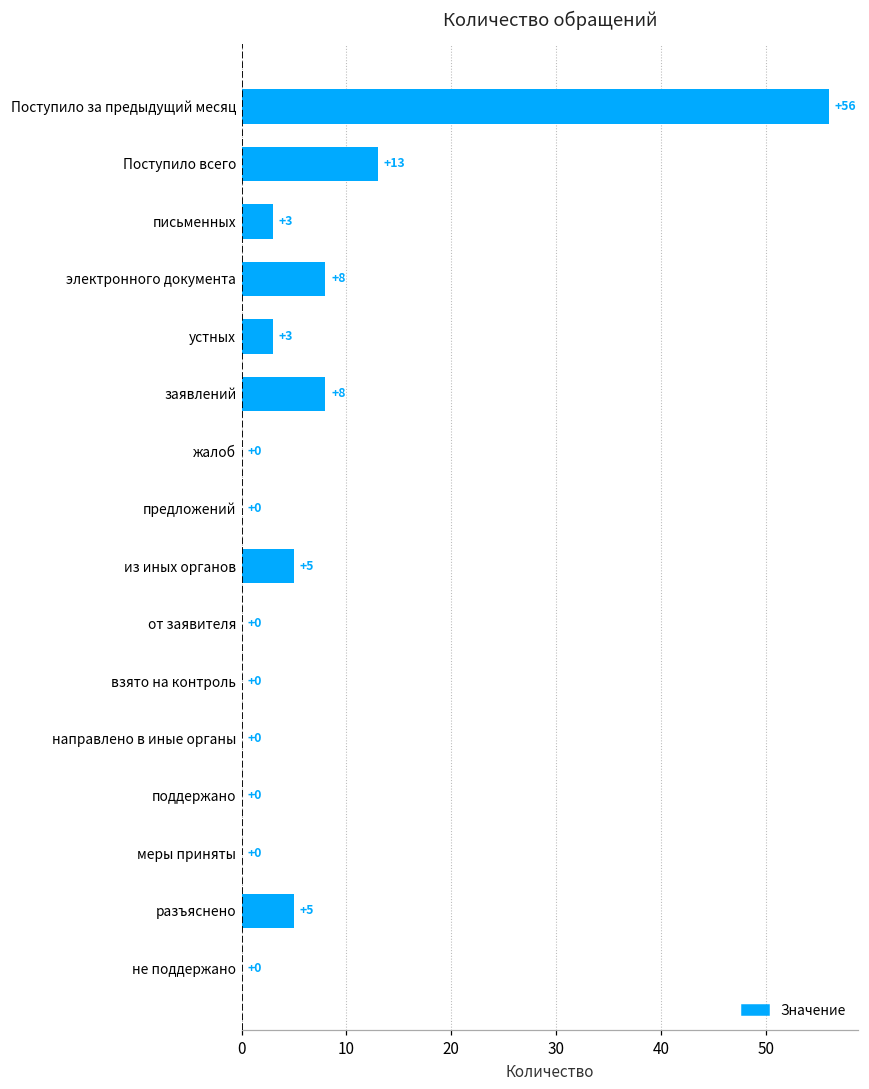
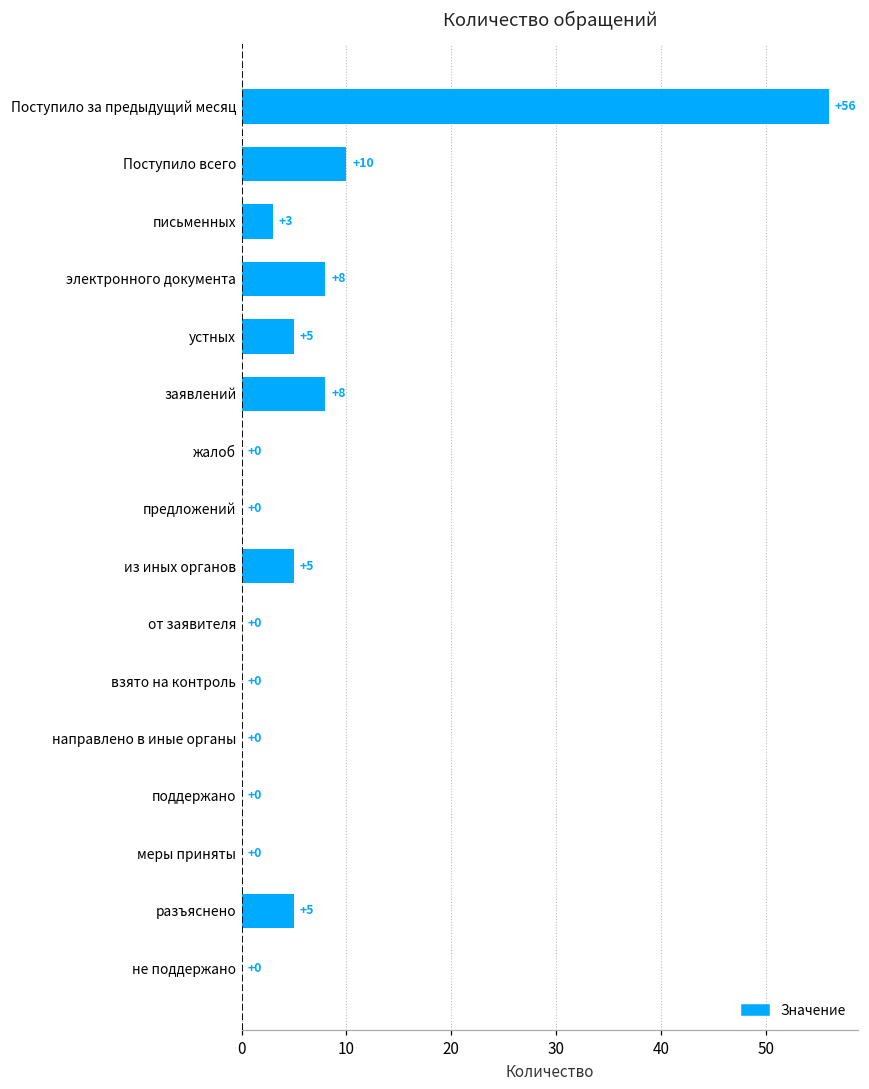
Поступило всего: +13 -> +10
устных: +3 -> +5
